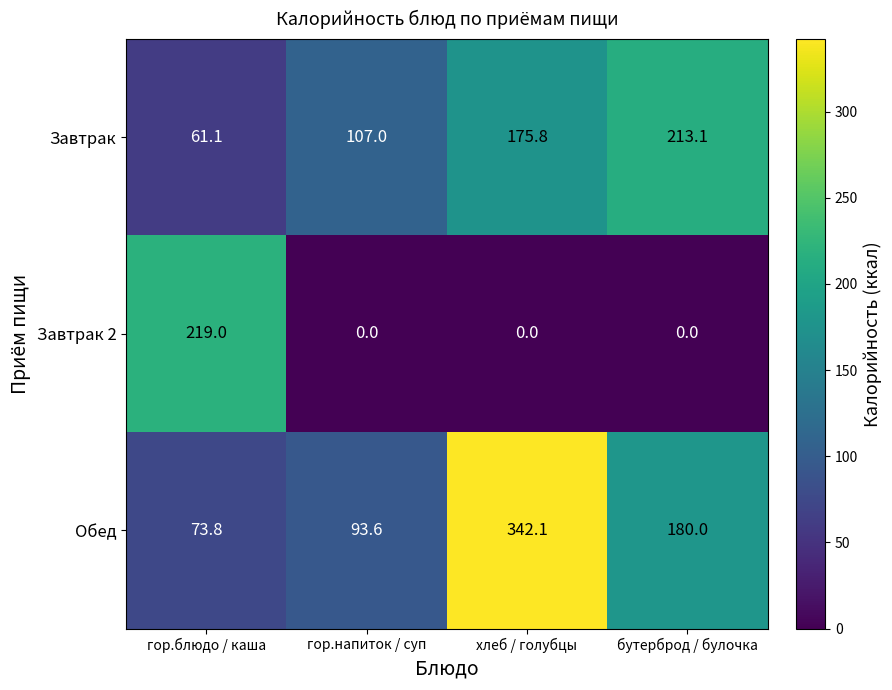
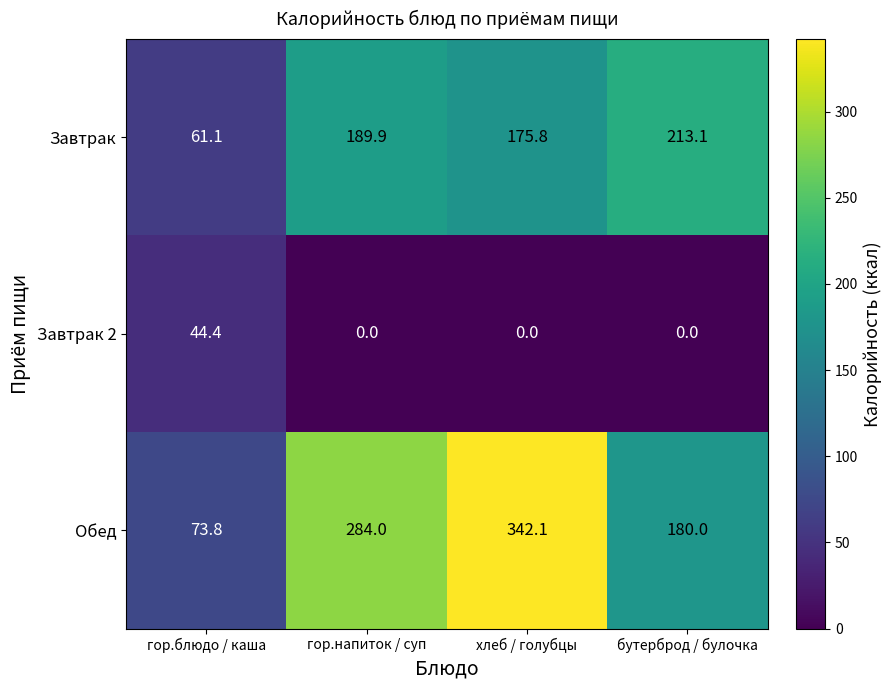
Завтрак, гор.напиток / суп: 107.0 -> 189.9
Завтрак 2, гор.блюдо / каша: 219.0 -> 44.4
Обед, гор.напиток / суп: 93.6 -> 284.0
